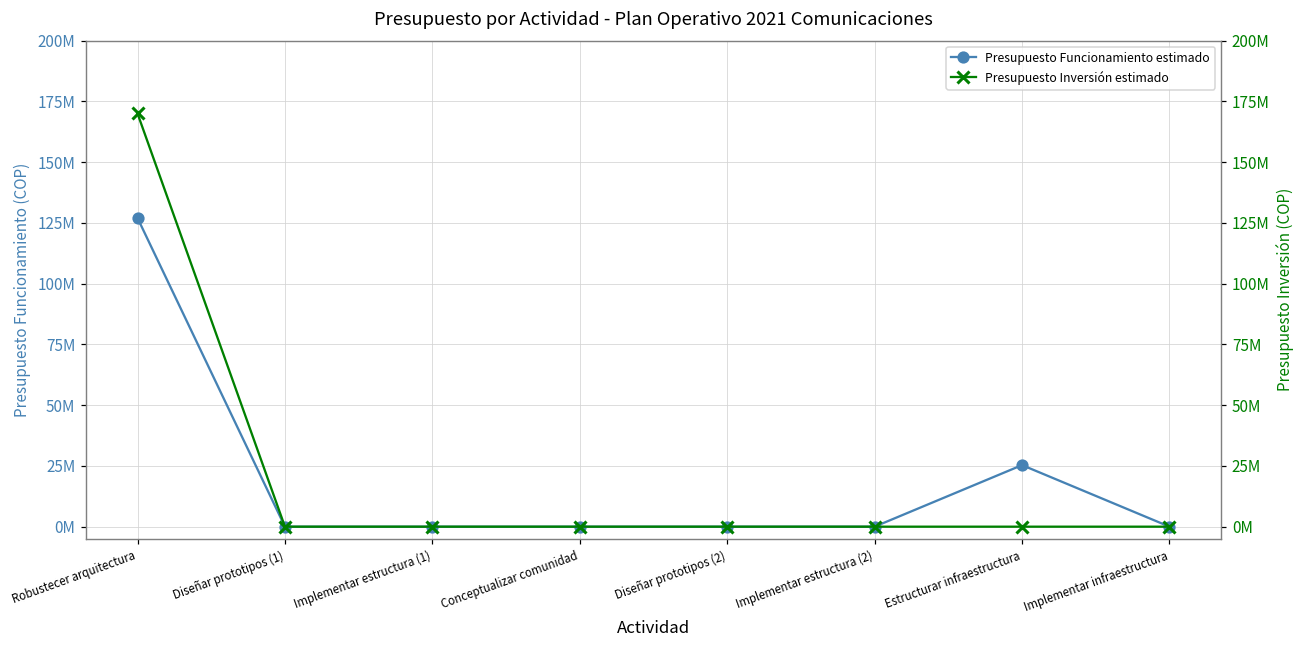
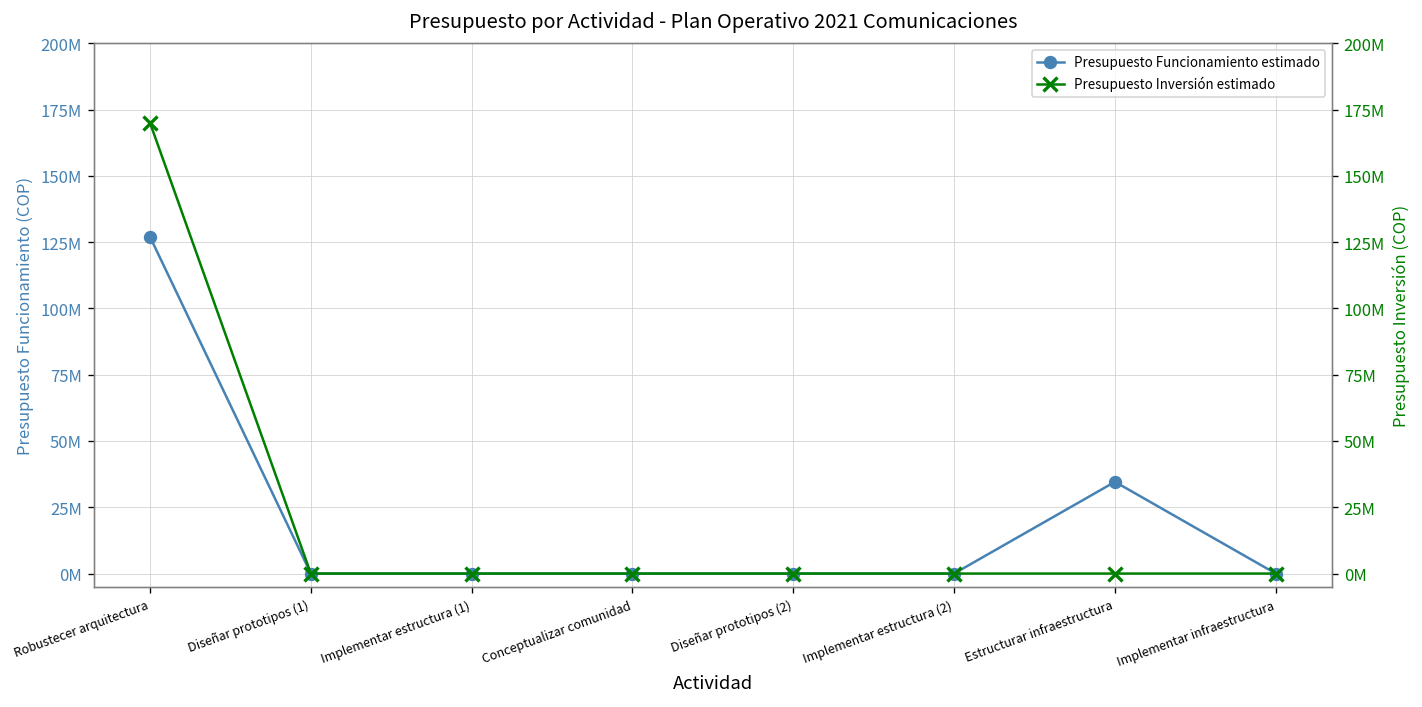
Presupuesto Funcionamiento estimado, Estructurar infraestructura: 25000000 -> 35000000
